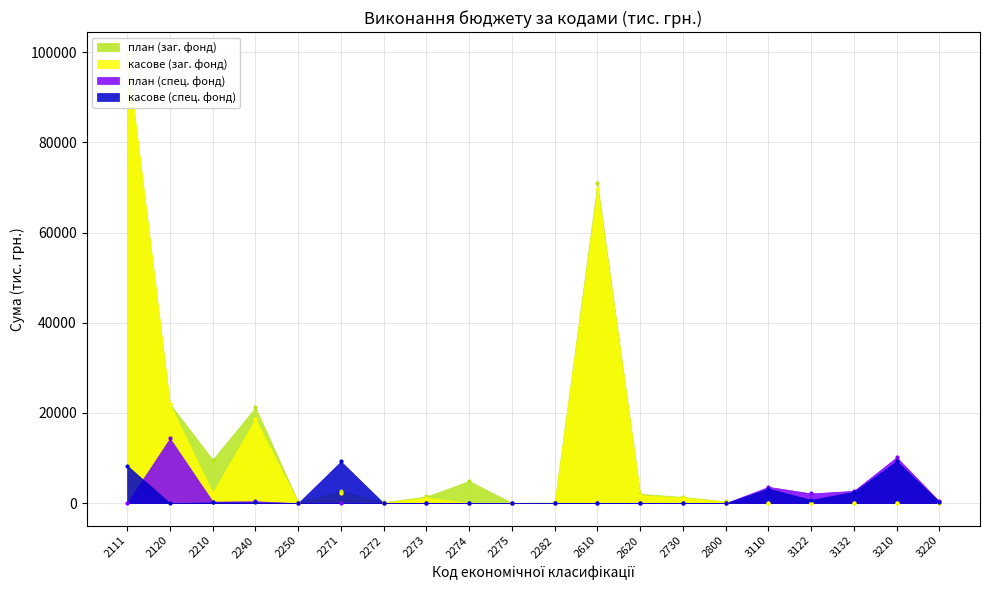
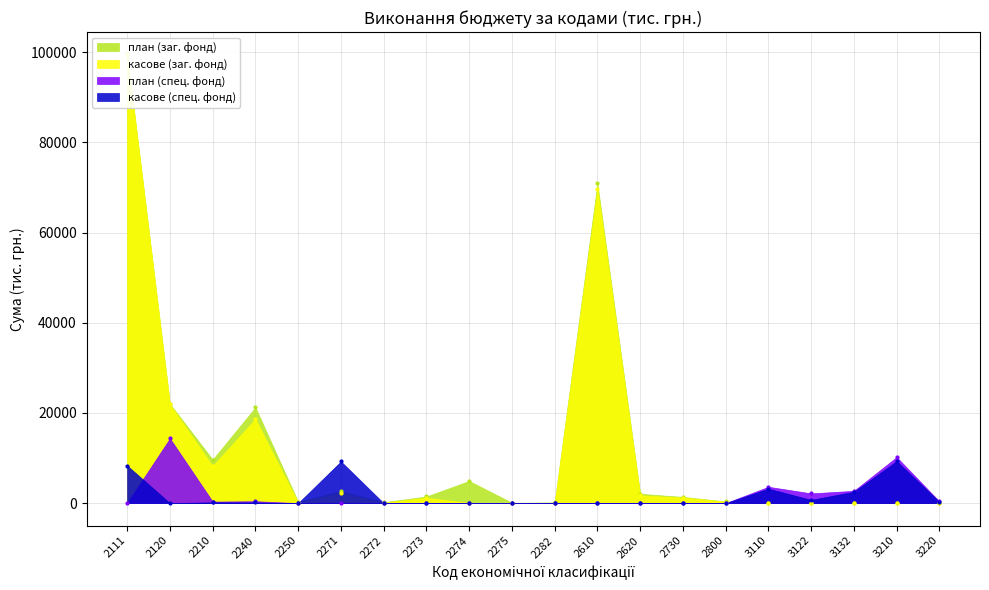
касове (заг. фонд), 2210: 2000 -> 8000
